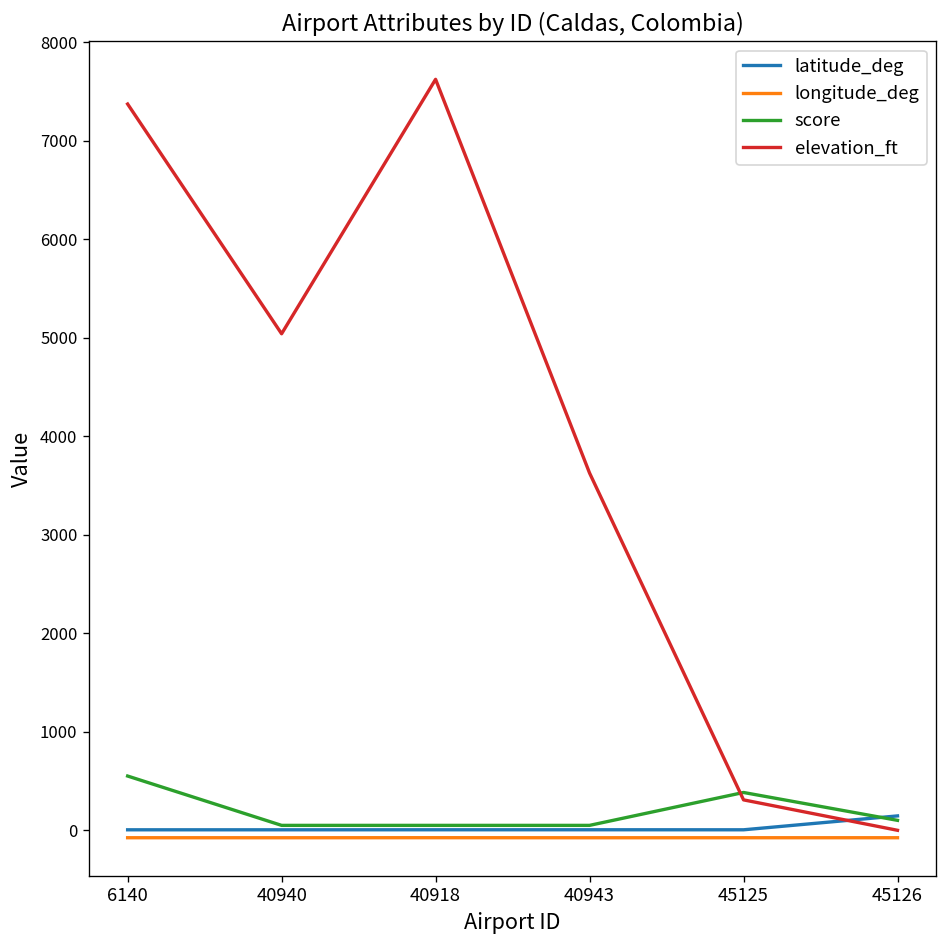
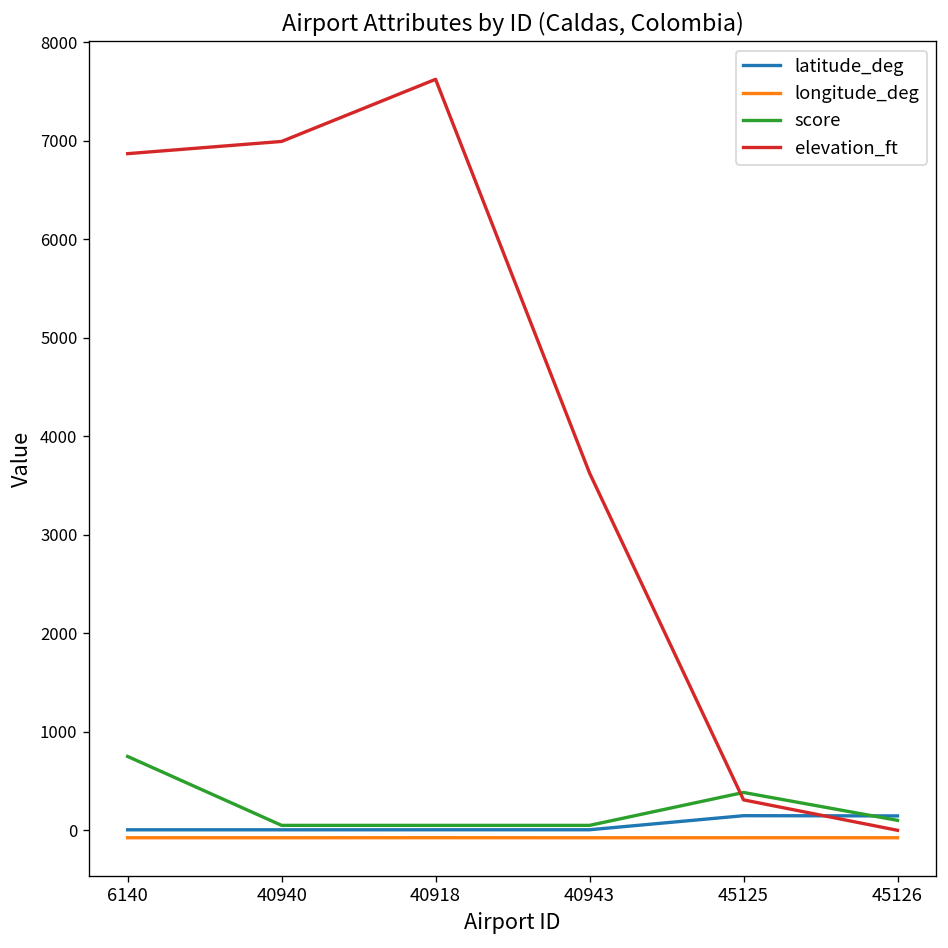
score, 6140: 600 -> 800
elevation_ft, 6140: 7400 -> 6900
elevation_ft, 40940: 5000 -> 7000
latitude_deg, 45125: 0 -> 100
